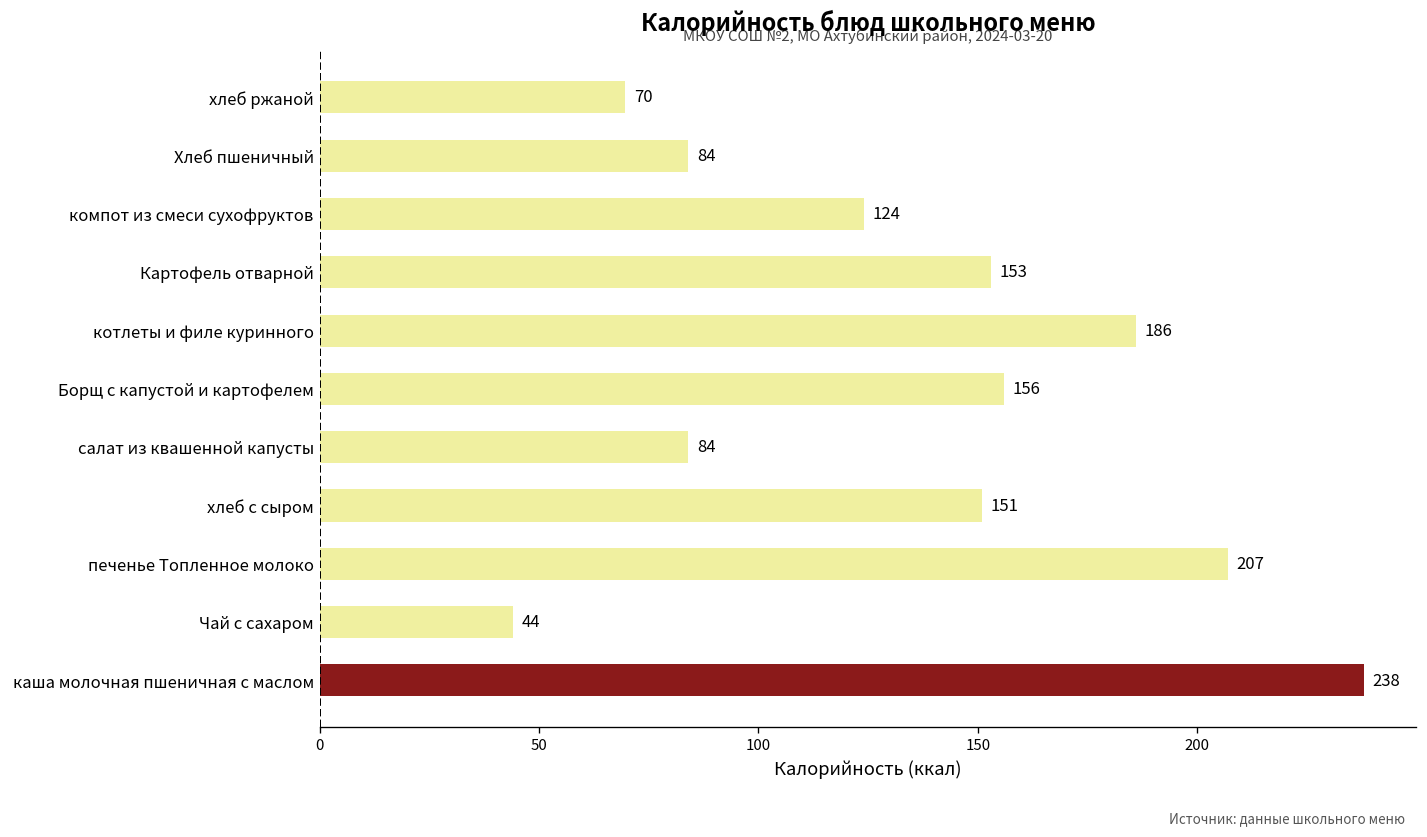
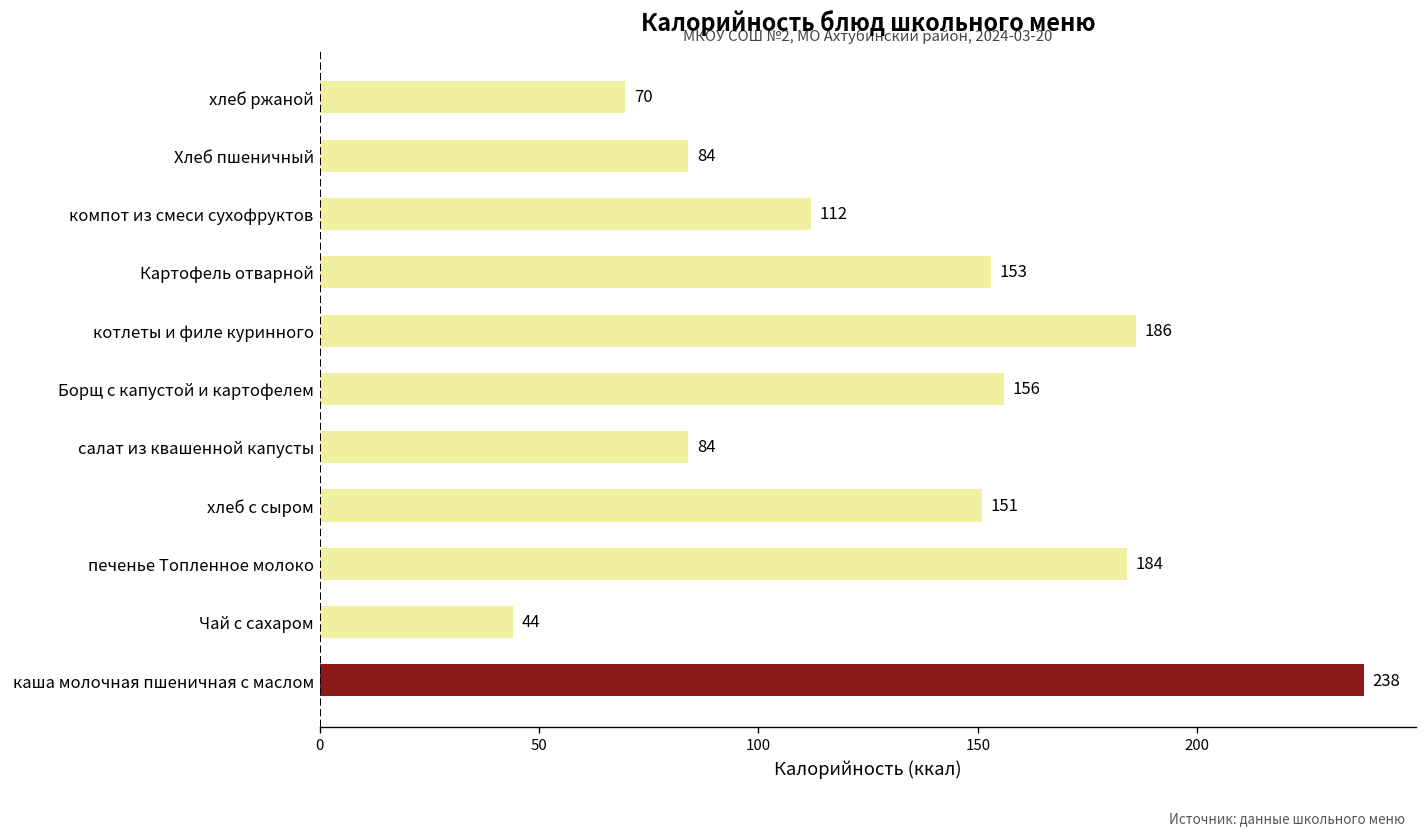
компот из смеси сухофруктов: 124 -> 112
печенье Топленное молоко: 207 -> 184
